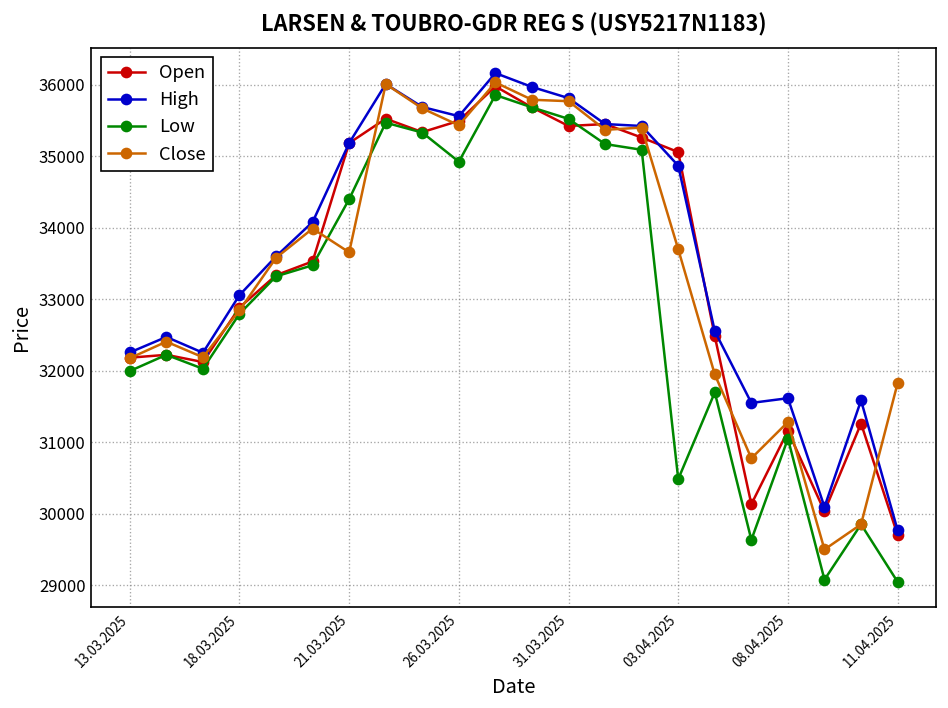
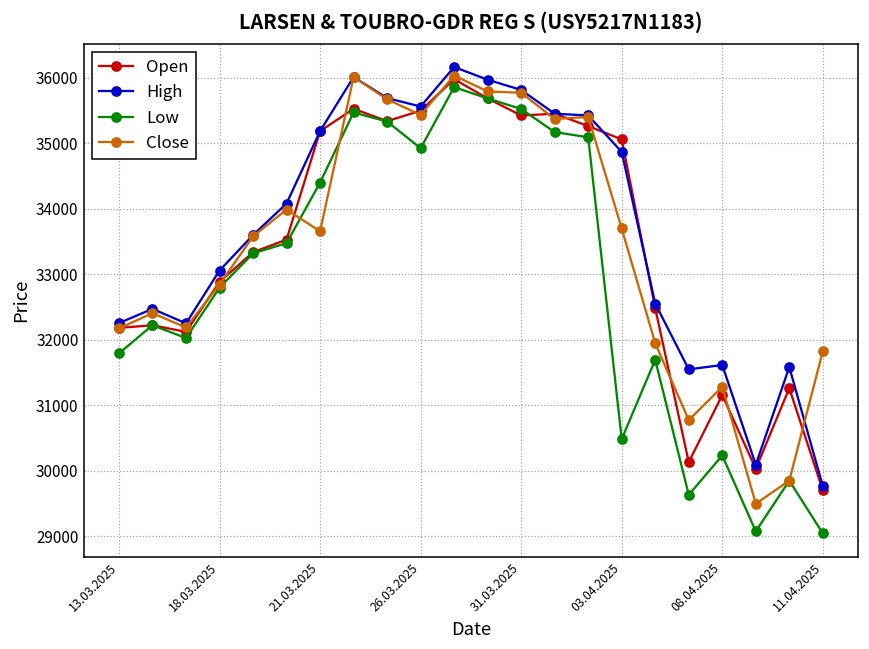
Low, 13.03.2025: 32000 -> 31800
Low, 08.04.2025: 31100 -> 30200
